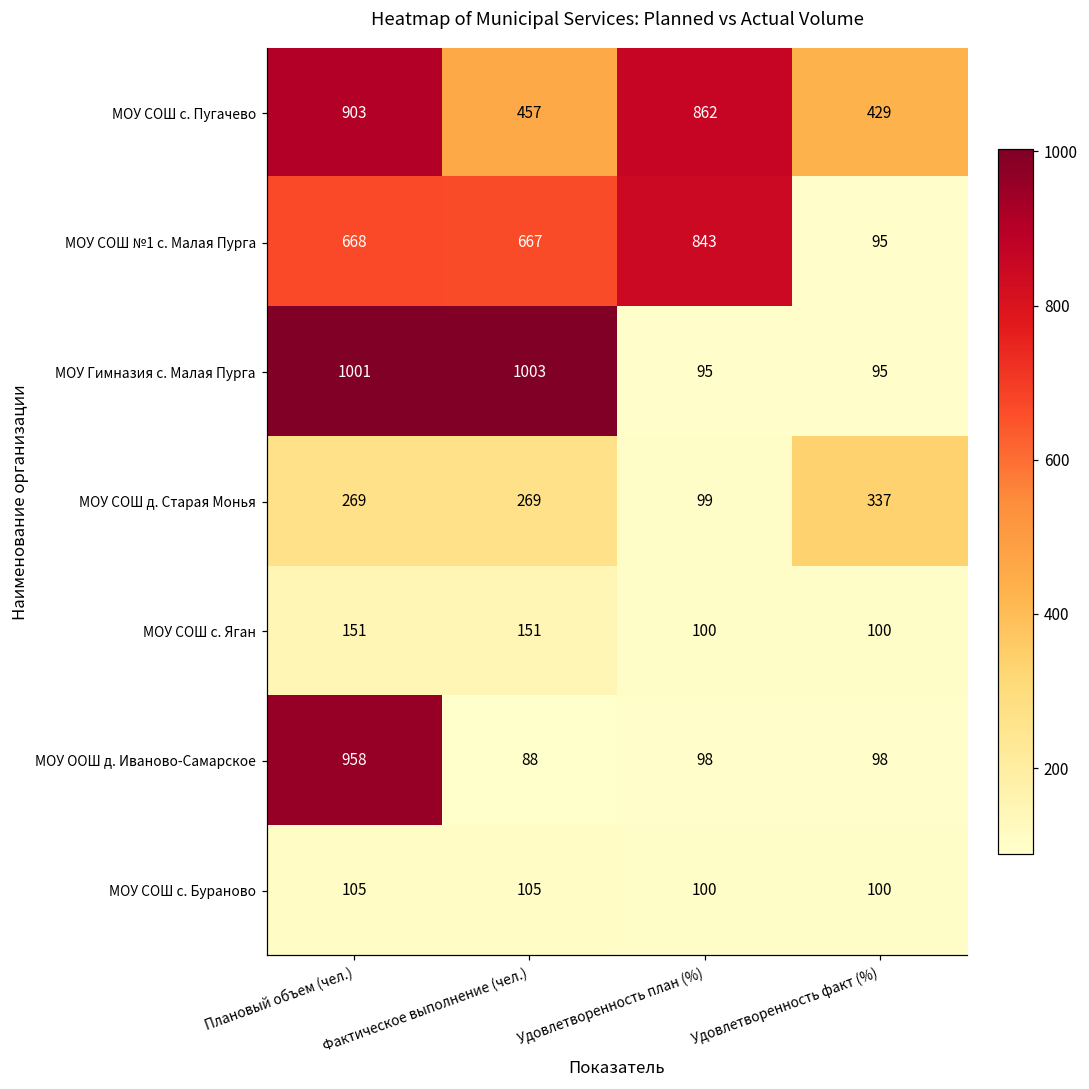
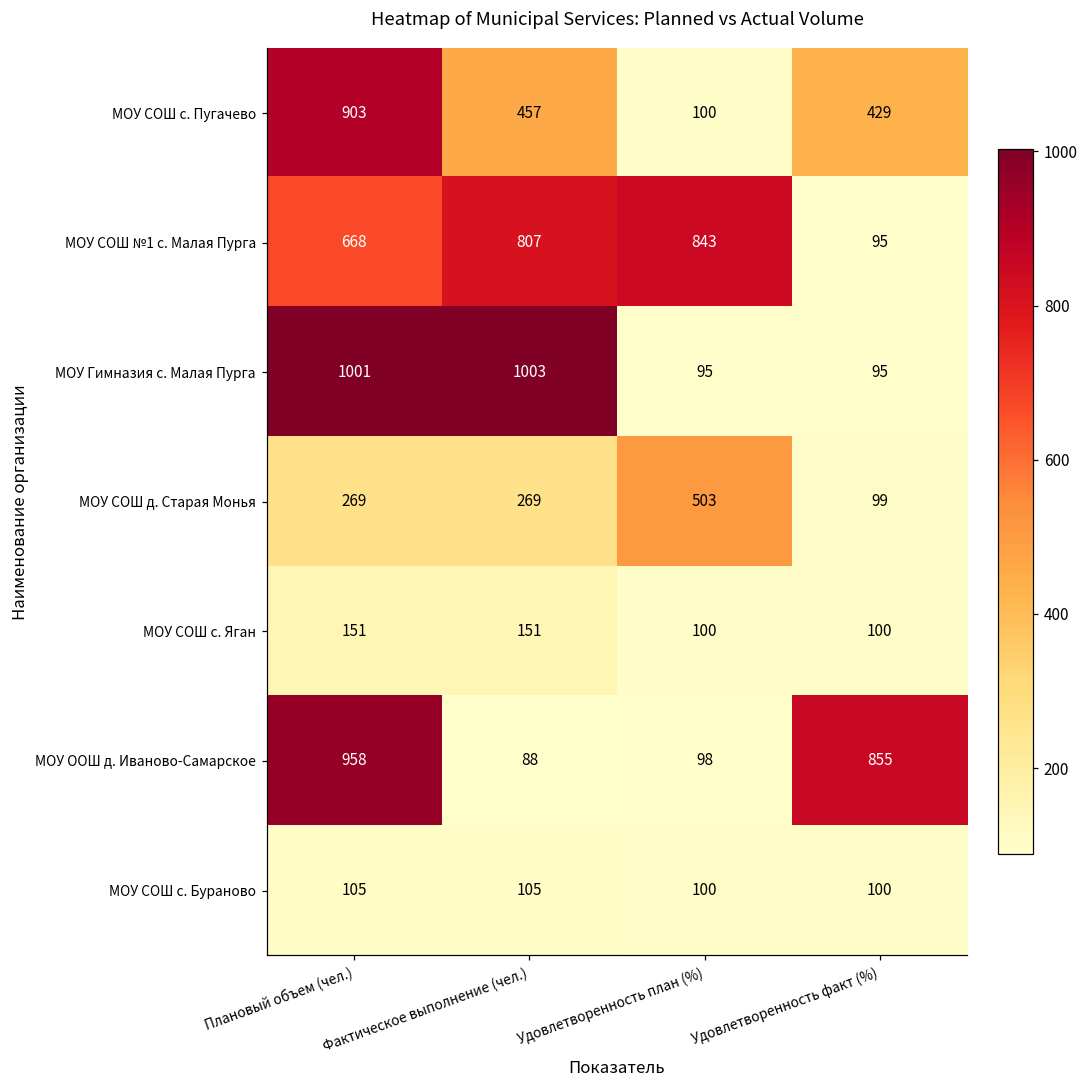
МОУ СОШ с. Пугачево, Удовлетворенность план (%): 862 -> 100
МОУ СОШ №1 с. Малая Пурга, Фактическое выполнение (чел.): 667 -> 807
МОУ СОШ д. Старая Монья, Удовлетворенность план (%): 99 -> 503
МОУ СОШ д. Старая Монья, Удовлетворенность факт (%): 337 -> 99
МОУ ООШ д. Иваново-Самарское, Удовлетворенность факт (%): 98 -> 855
